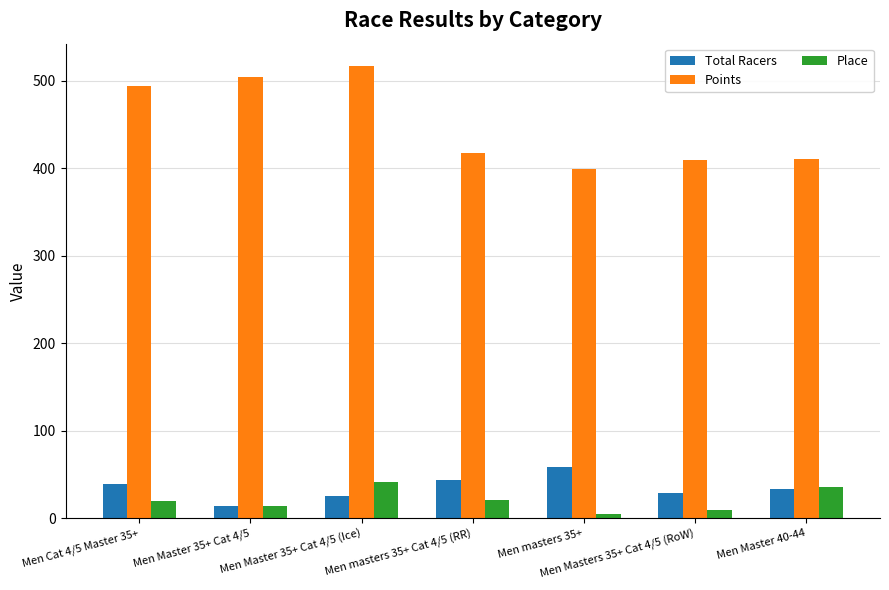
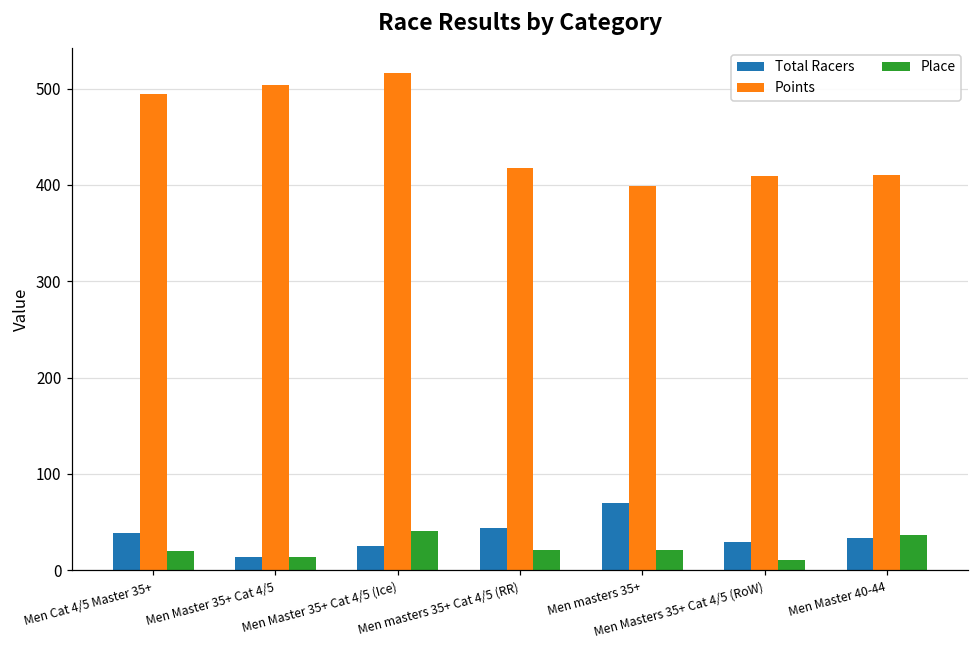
Total Racers, Men masters 35+: 60 -> 70
Place, Men masters 35+: 10 -> 20
